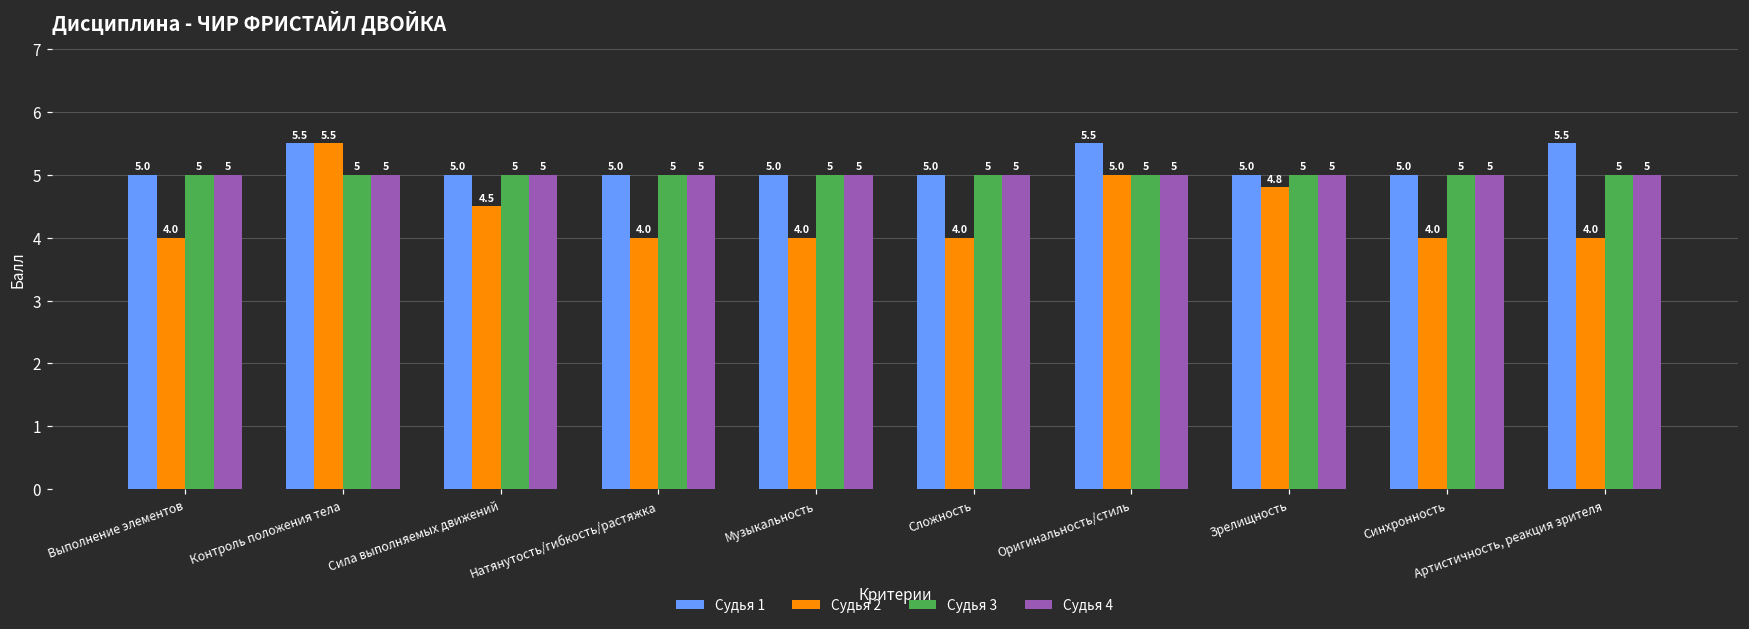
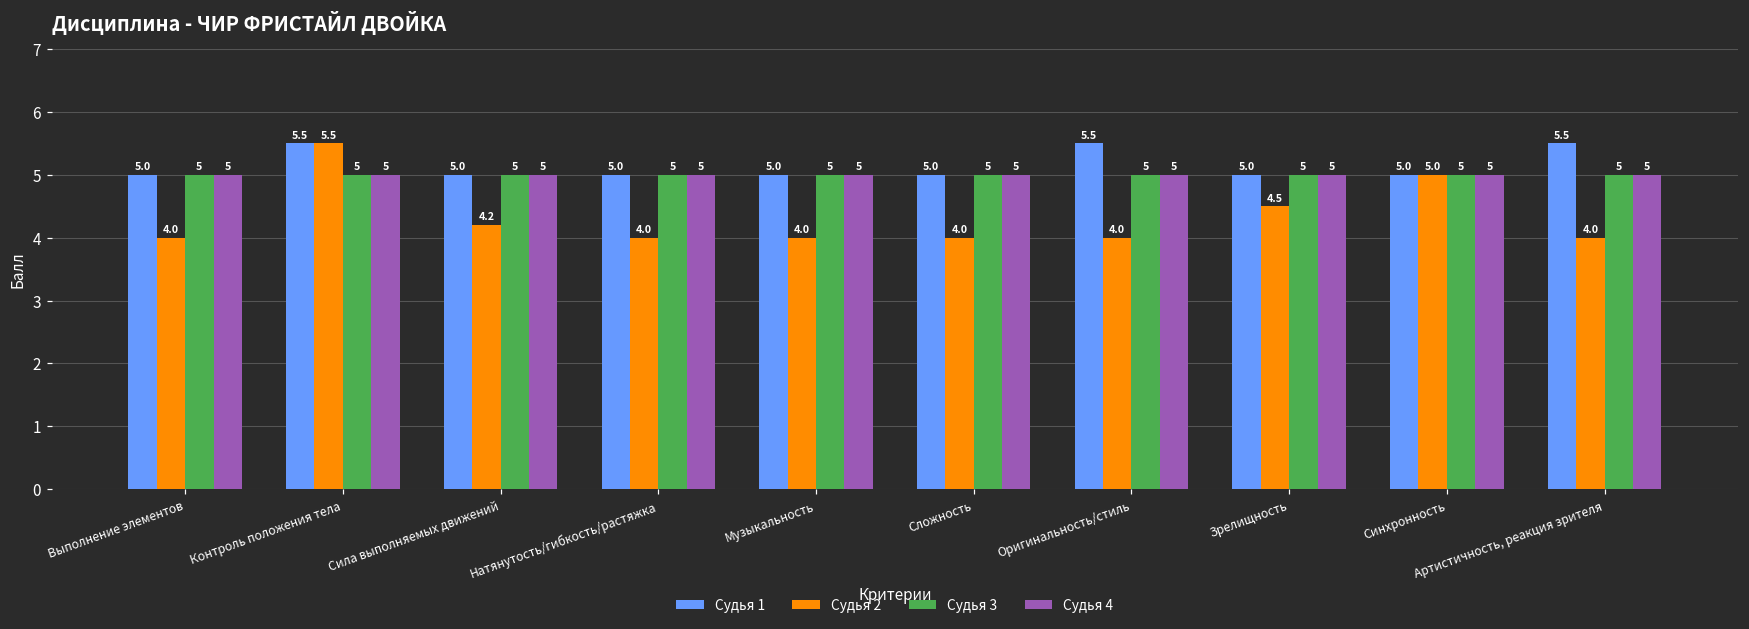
Судья 2, Сила выполняемых движений: 4.5 -> 4.2
Судья 2, Оригинальность/стиль: 5.0 -> 4.0
Судья 2, Зрелищность: 4.8 -> 4.5
Судья 2, Синхронность: 4.0 -> 5.0
